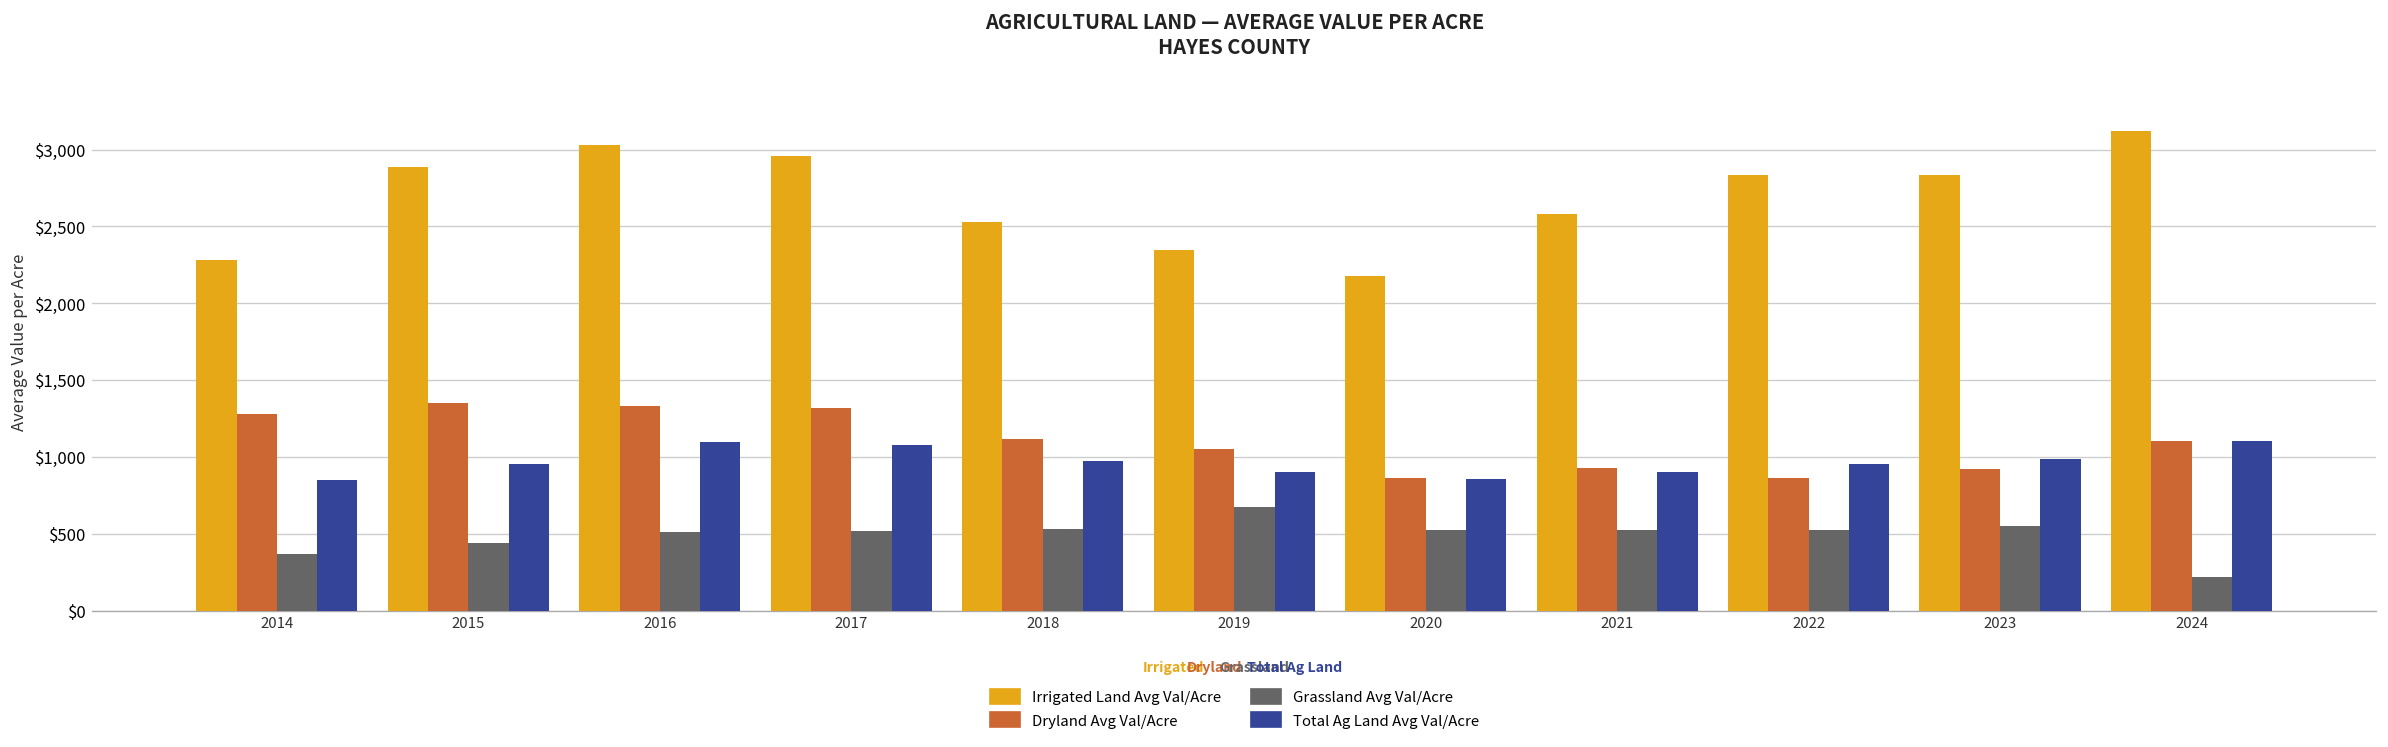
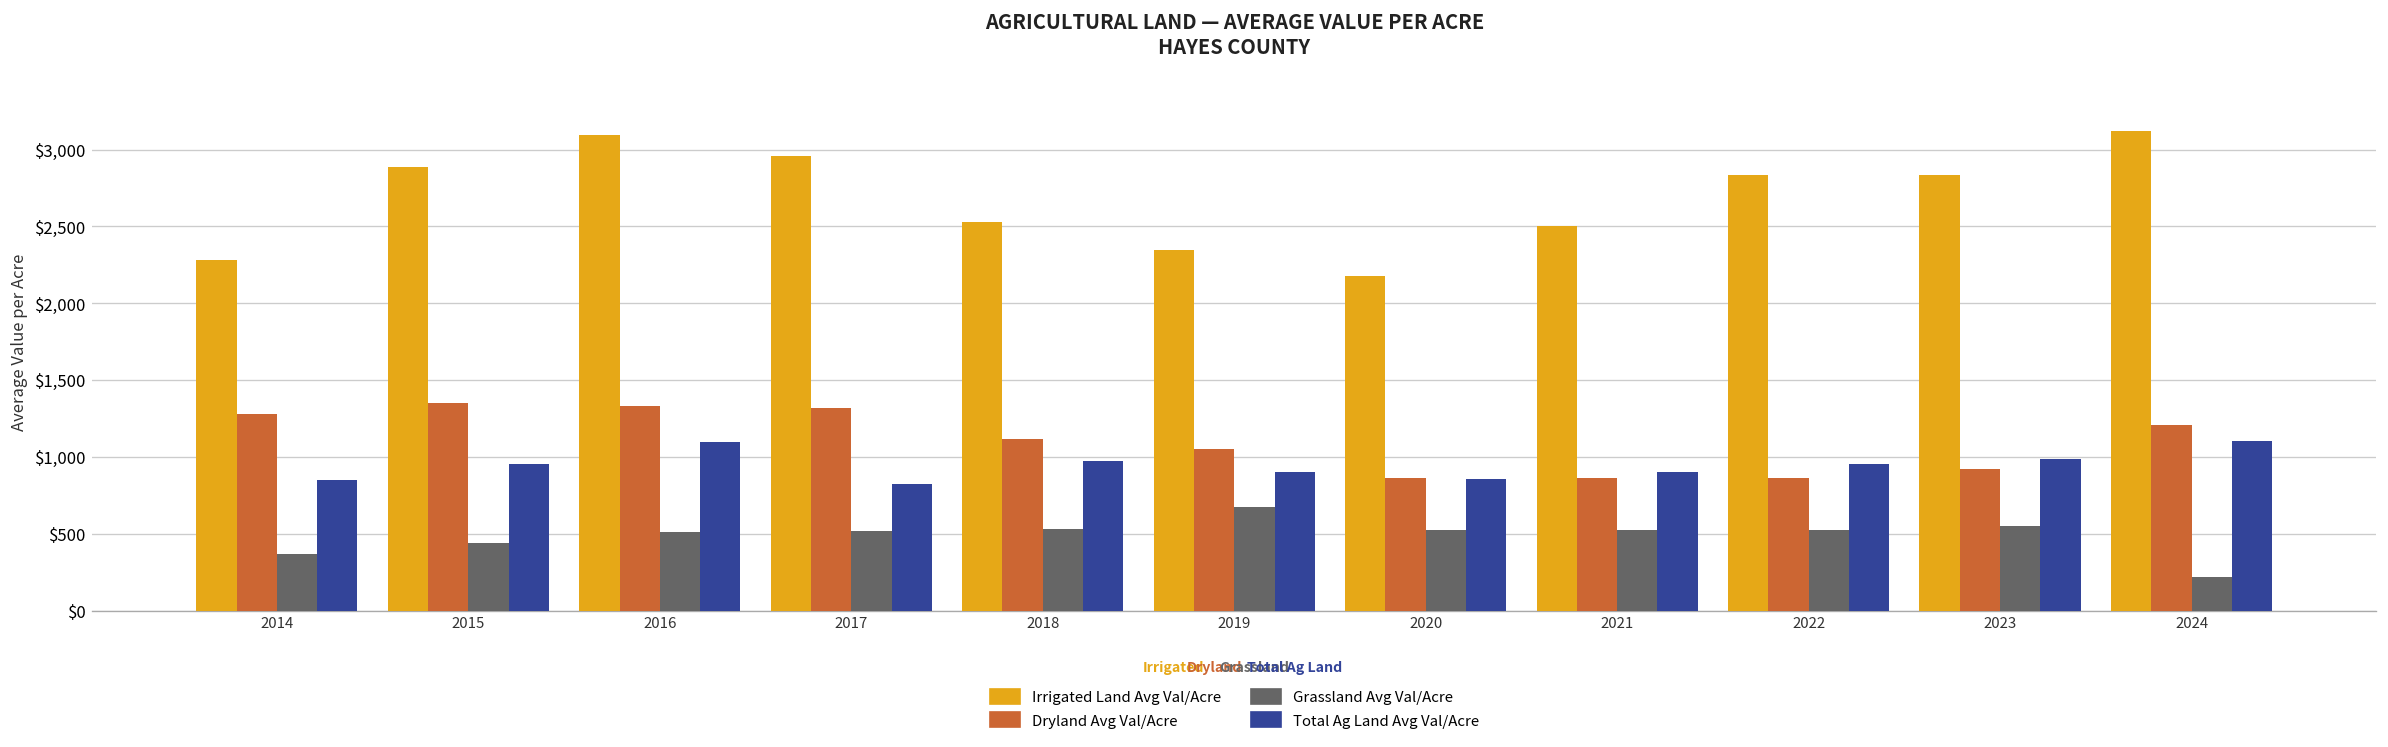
Irrigated Land Avg Val/Acre, 2016: $3,030 -> $3,100
Total Ag Land Avg Val/Acre, 2017: $1,080 -> $830
Irrigated Land Avg Val/Acre, 2021: $2,580 -> $2,500
Dryland Avg Val/Acre, 2021: $930 -> $860
Dryland Avg Val/Acre, 2024: $1,100 -> $1,210
